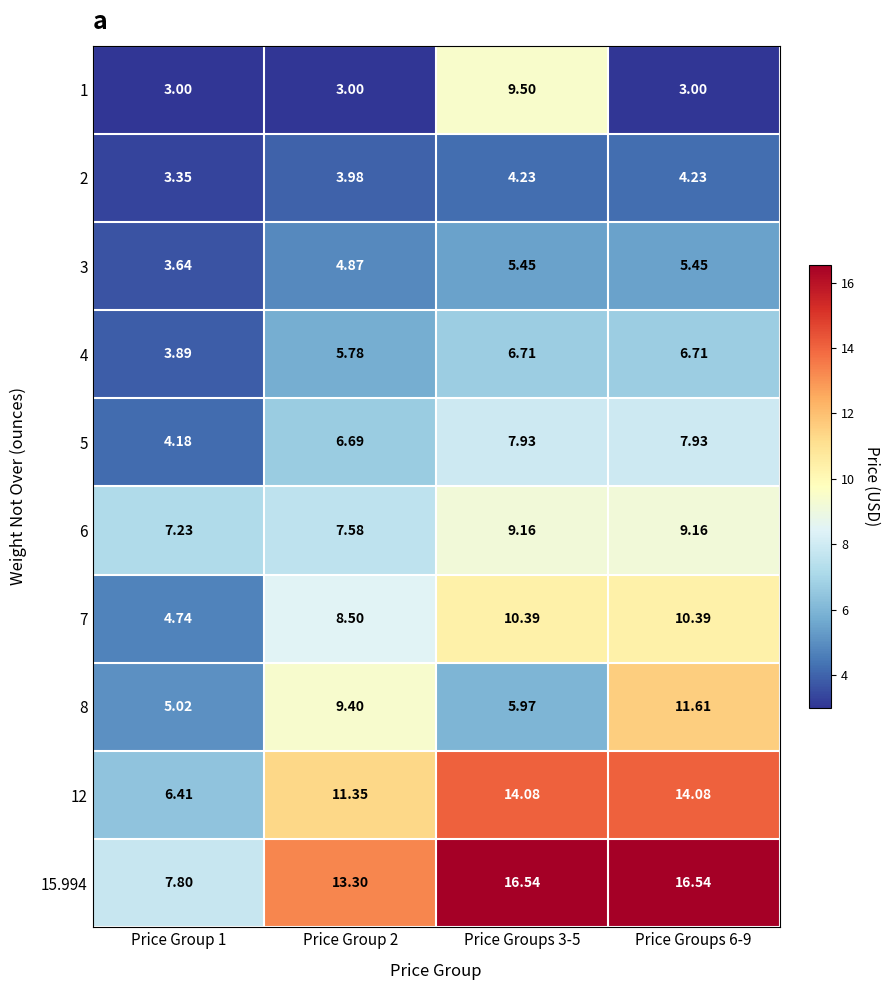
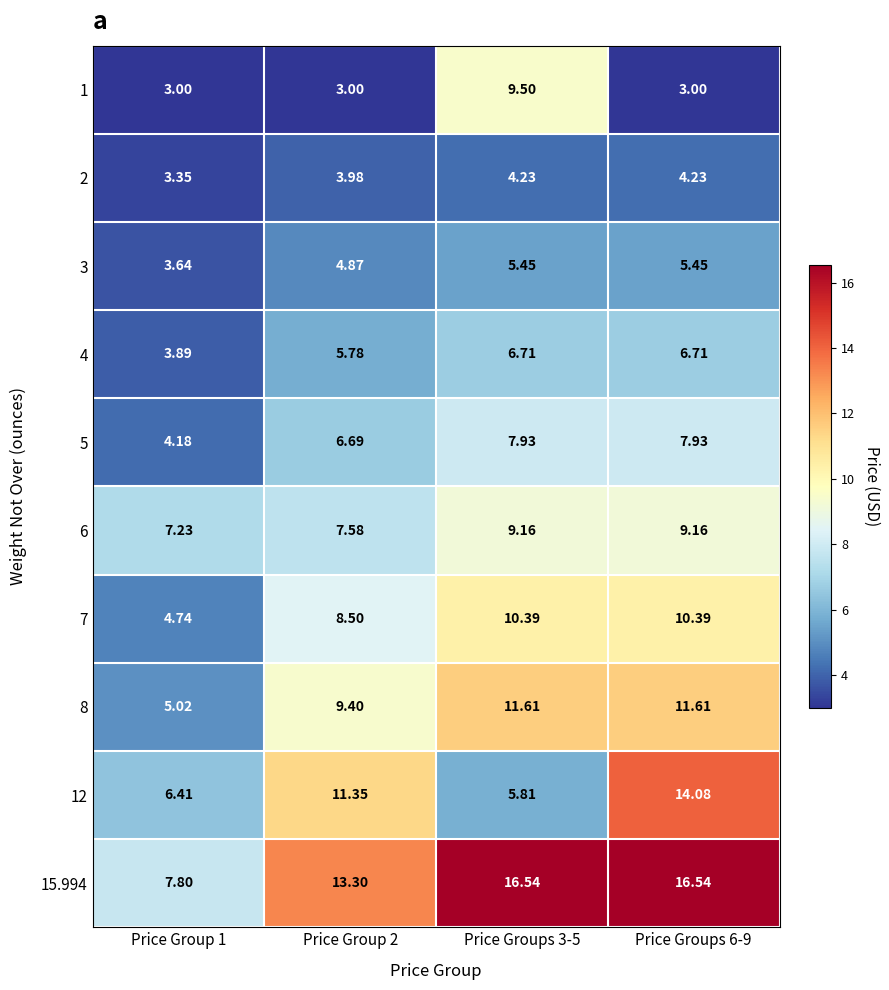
8, Price Groups 3-5: 5.97 -> 11.61
12, Price Groups 3-5: 14.08 -> 5.81
